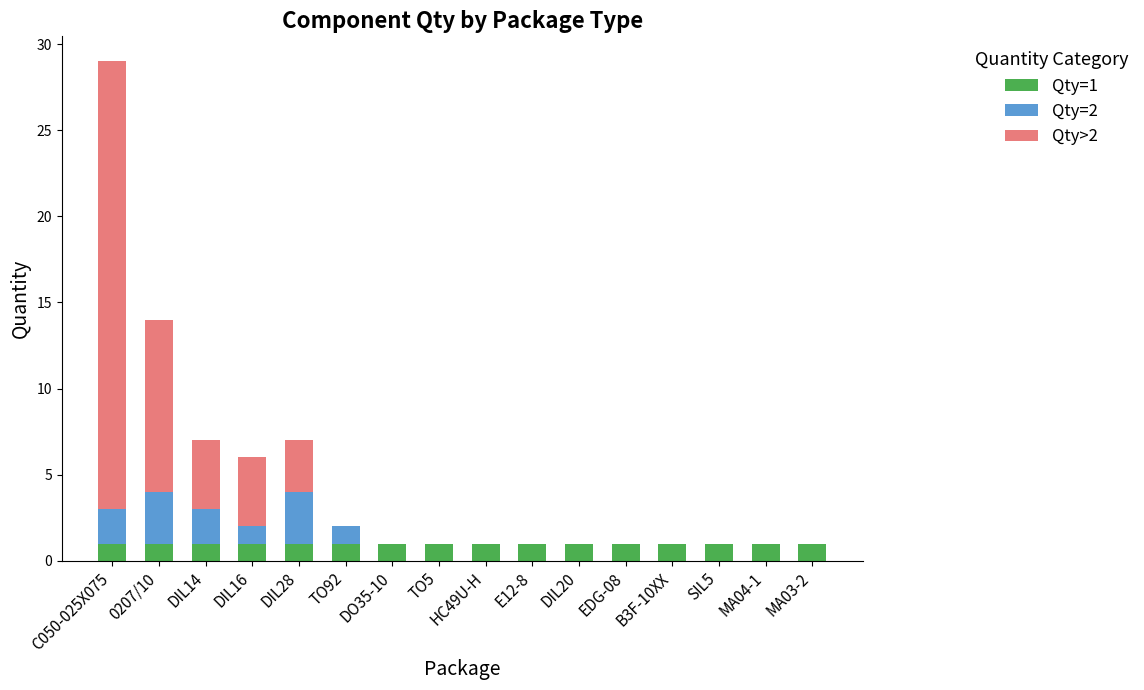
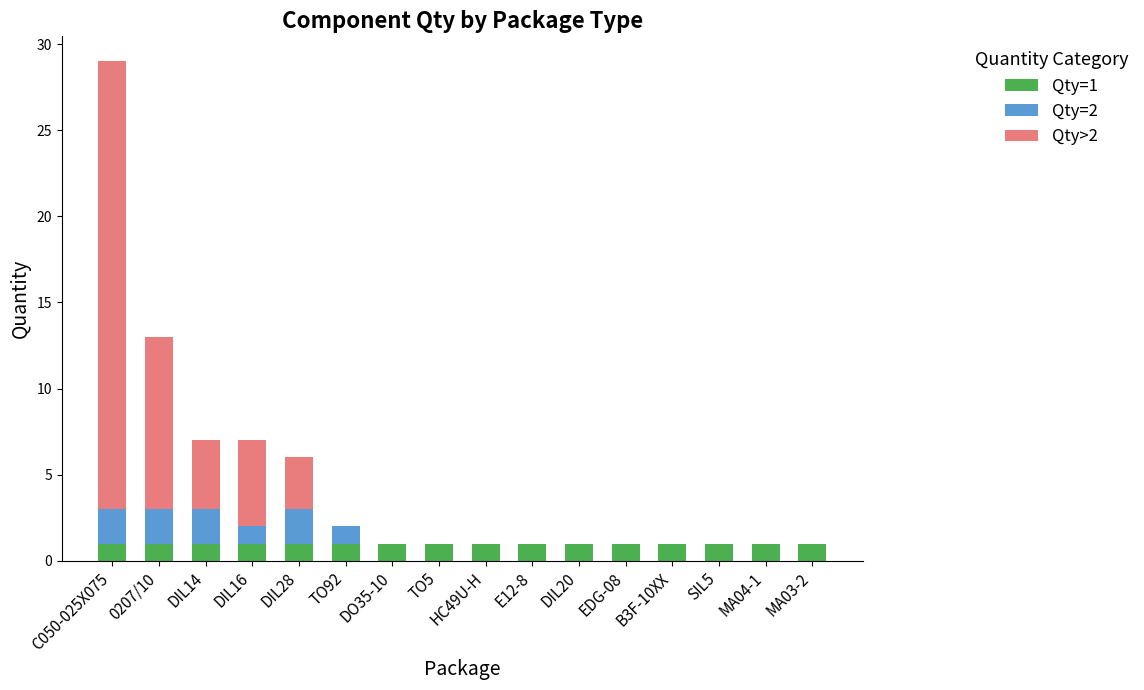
Qty=2, 0207/10: 3 -> 2
Qty>2, DIL16: 4 -> 5
Qty=2, DIL28: 3 -> 2
